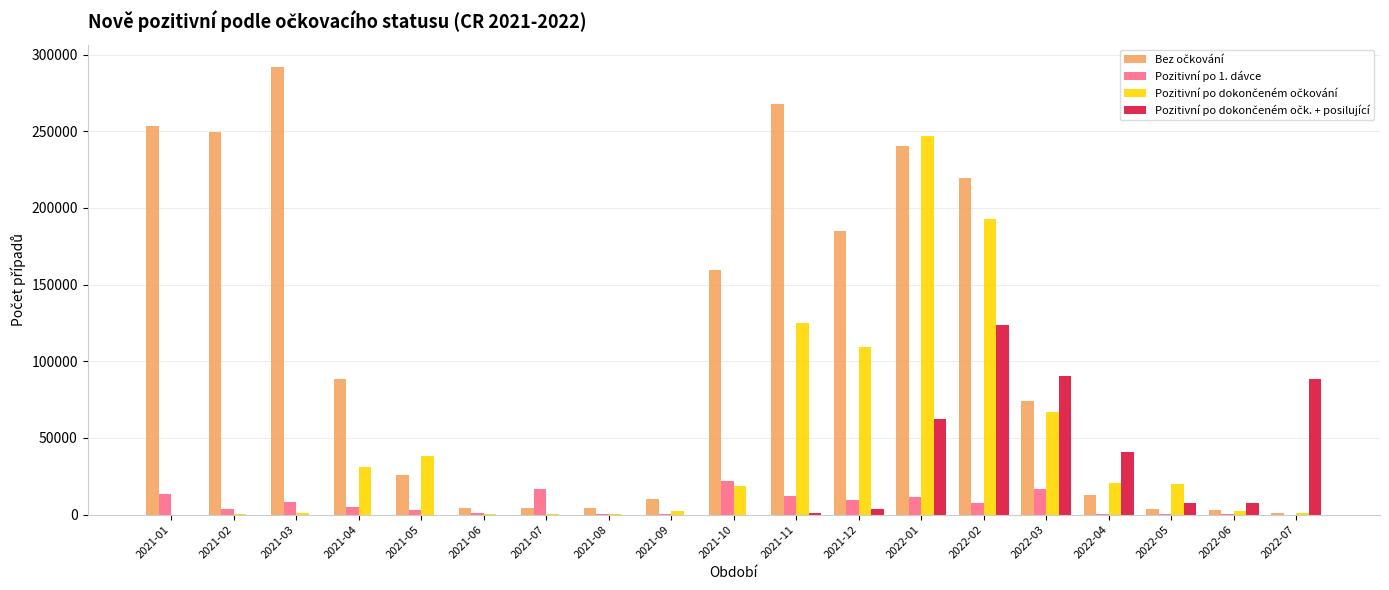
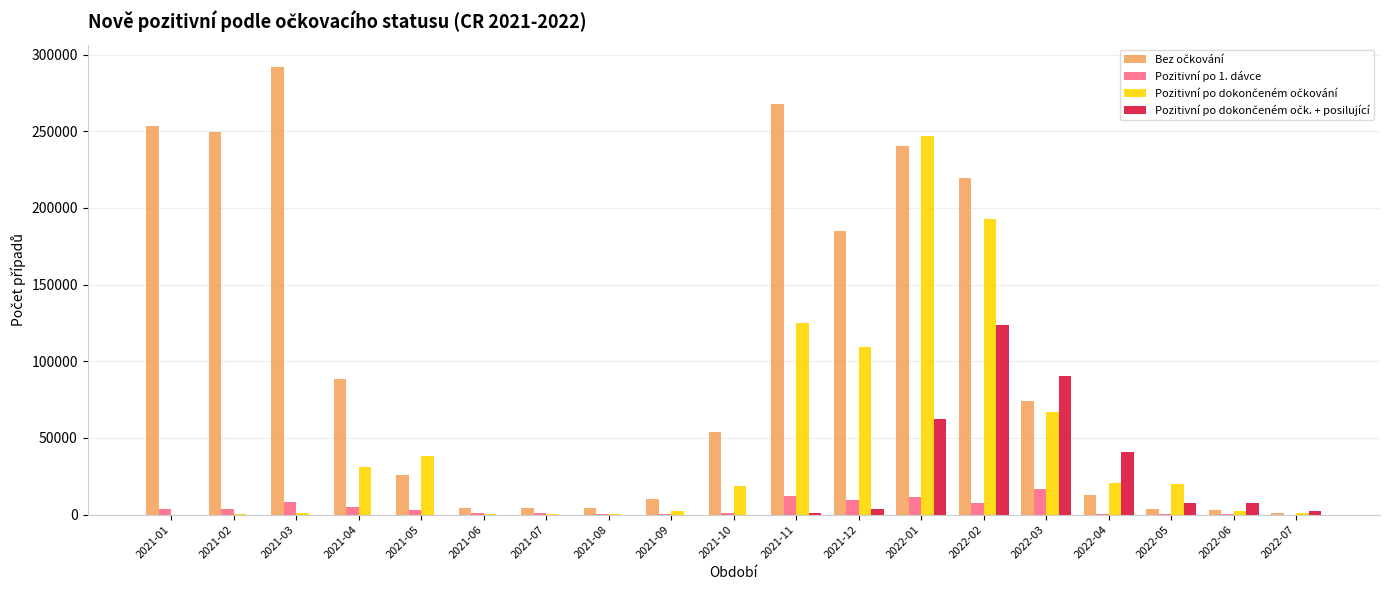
Pozitivní po 1. dávce, 2021-01: 13000 -> 3000
Pozitivní po 1. dávce, 2021-07: 16000 -> 1000
Bez očkování, 2021-10: 159000 -> 54000
Pozitivní po 1. dávce, 2021-10: 22000 -> 1000
Pozitivní po dokončeném očk. + posilující, 2022-07: 88000 -> 2000
